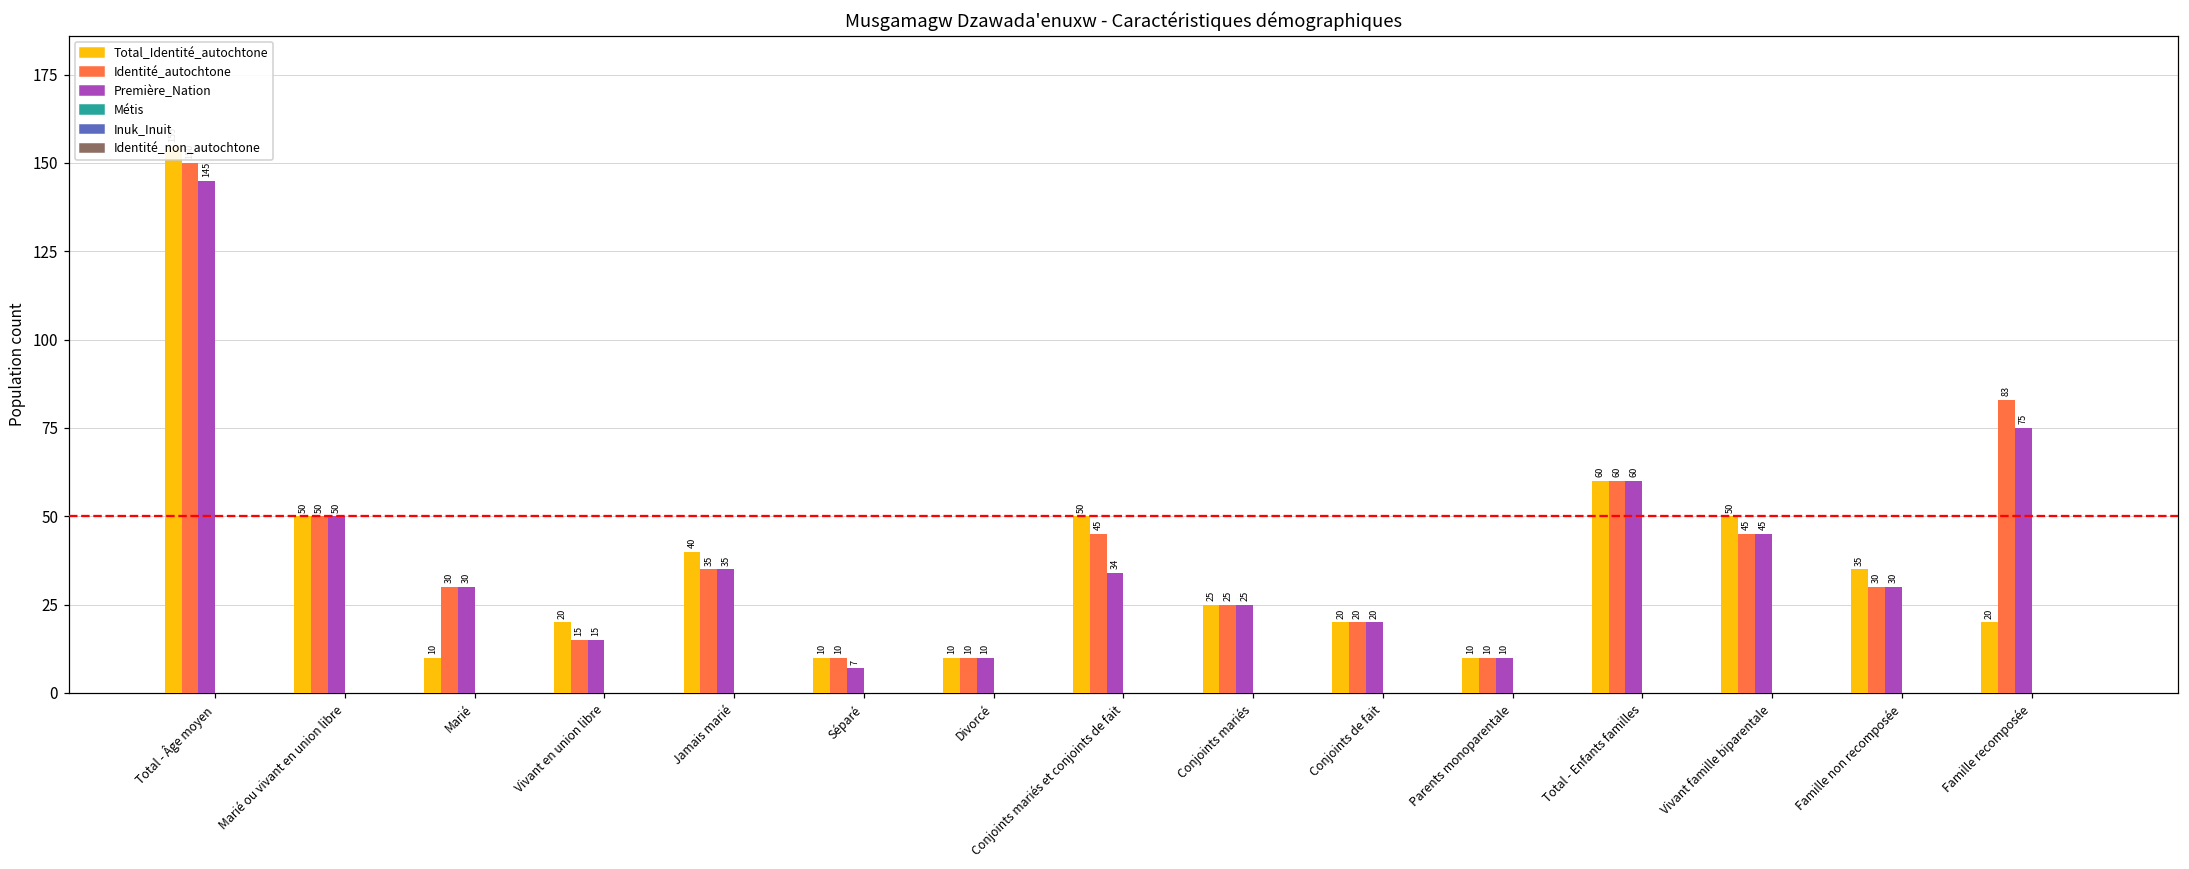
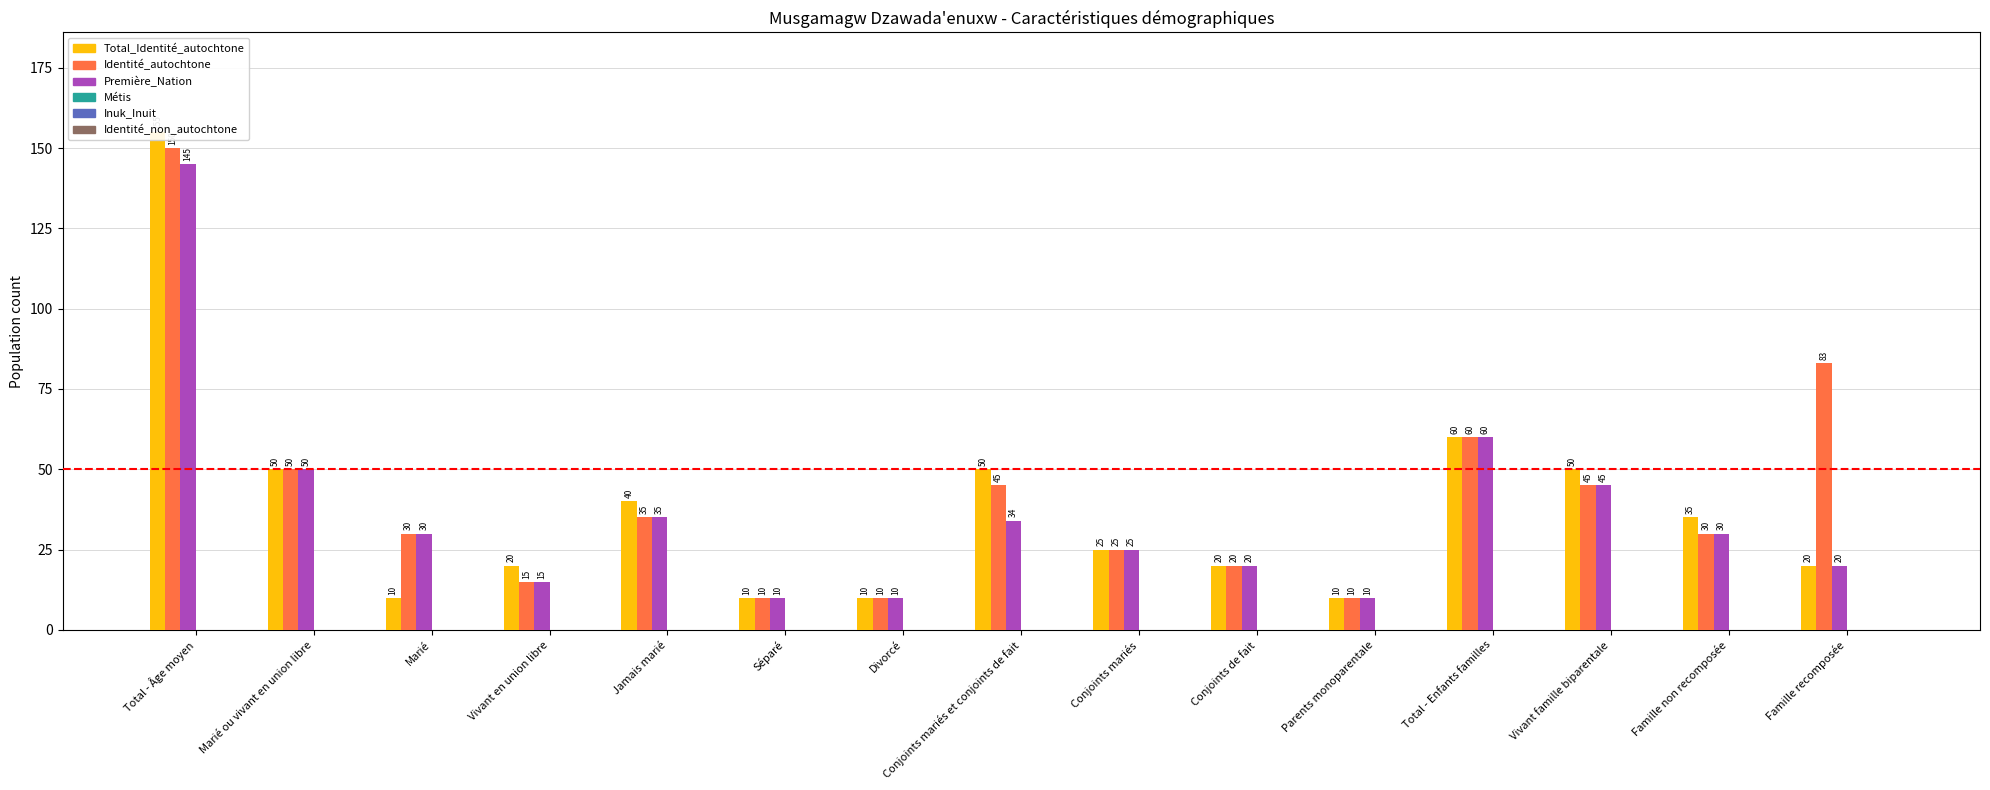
Première_Nation, Séparé: 7 -> 10
Première_Nation, Famille recomposée: 75 -> 20
